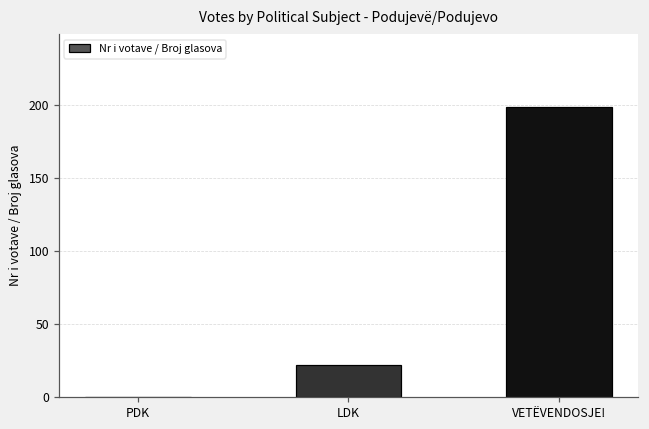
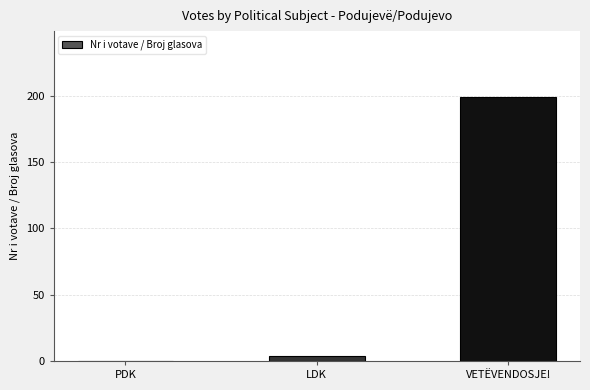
LDK: 22 -> 4
